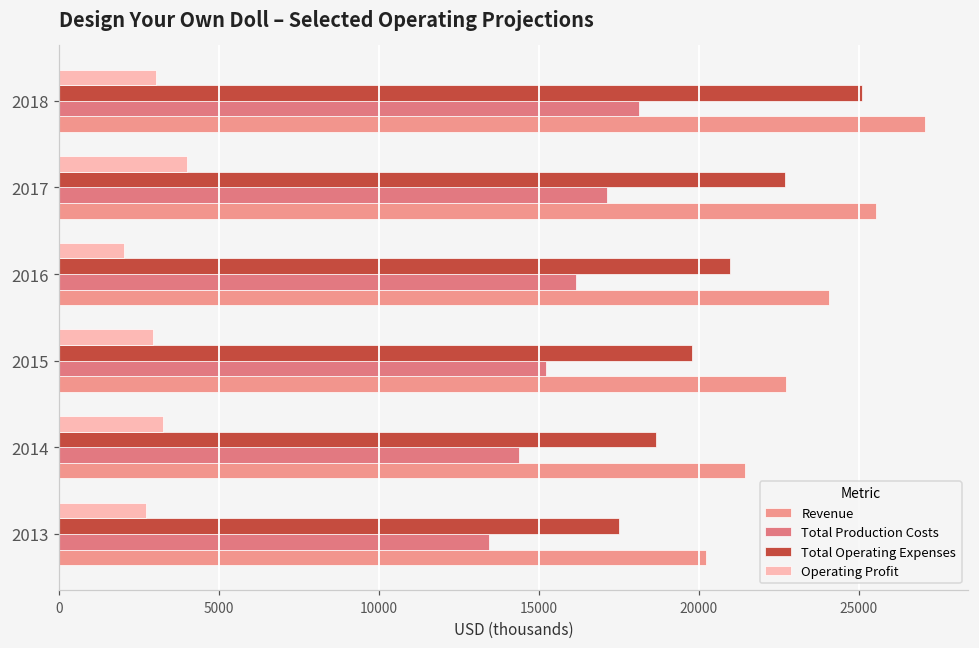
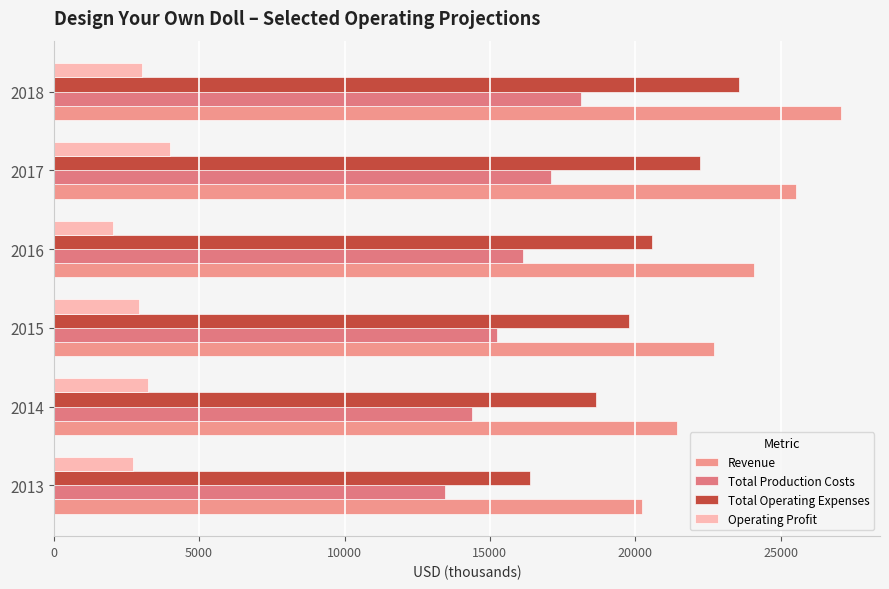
Total Operating Expenses, 2018: 25100 -> 23600
Total Operating Expenses, 2017: 22700 -> 22200
Total Operating Expenses, 2016: 21000 -> 20600
Total Operating Expenses, 2013: 17500 -> 16400
